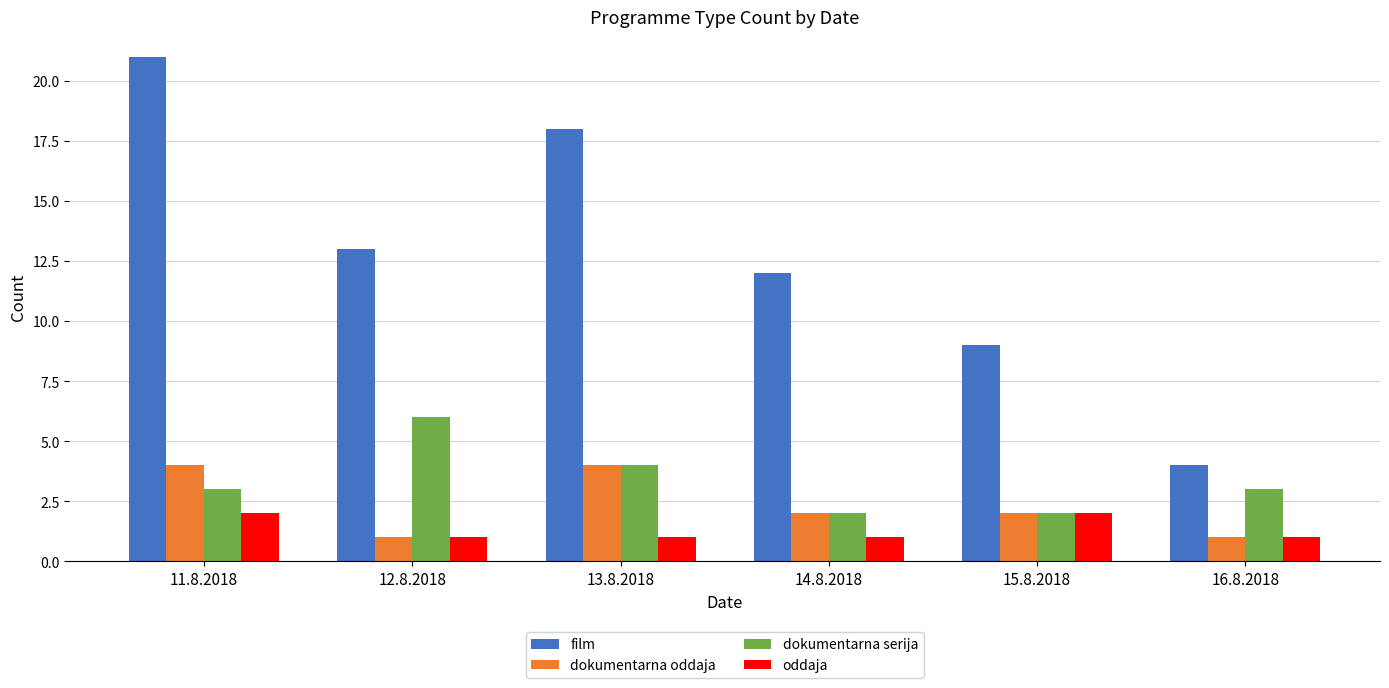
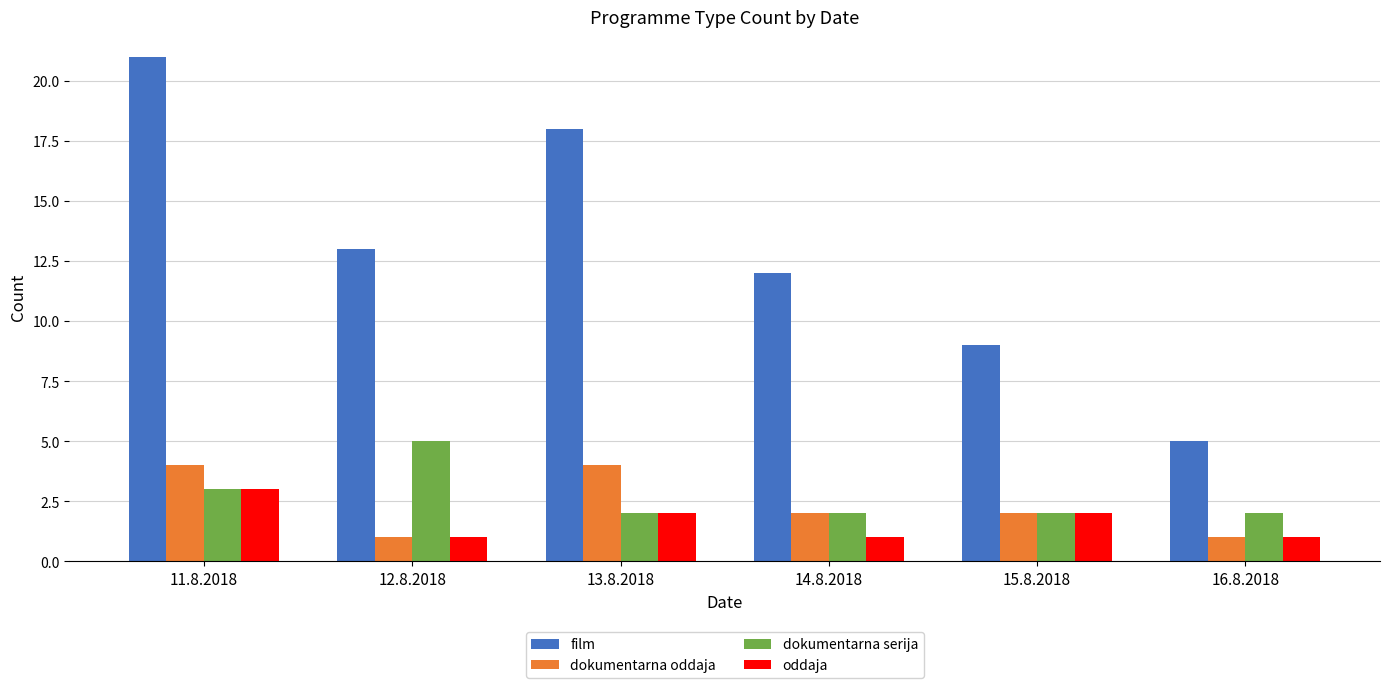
oddaja, 11.8.2018: 2 -> 3
dokumentarna serija, 12.8.2018: 6 -> 5
dokumentarna serija, 13.8.2018: 4 -> 2
oddaja, 13.8.2018: 1 -> 2
film, 16.8.2018: 4 -> 5
dokumentarna serija, 16.8.2018: 3 -> 2
